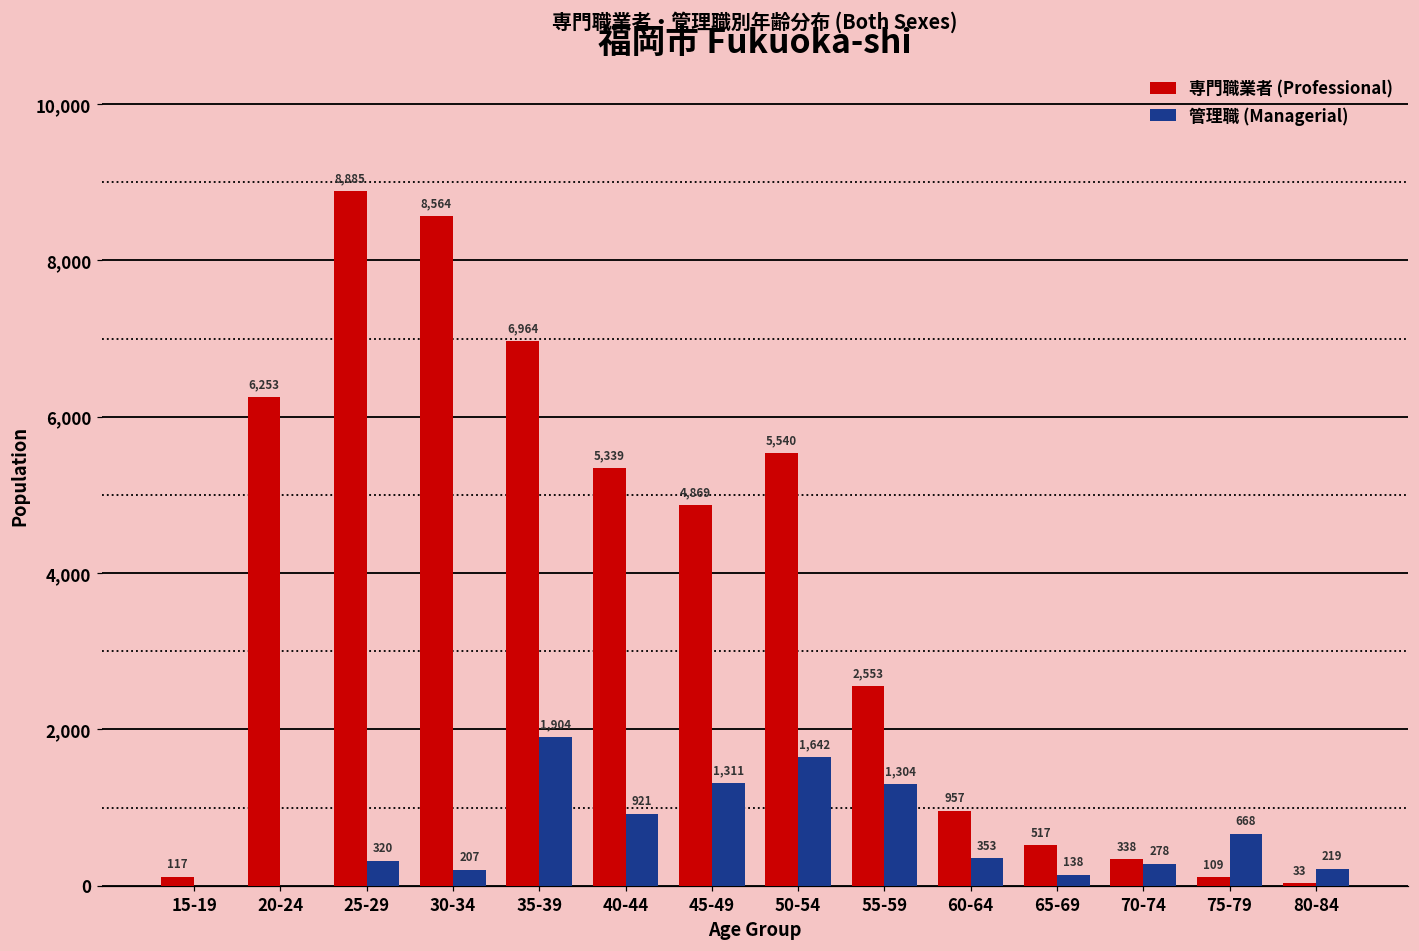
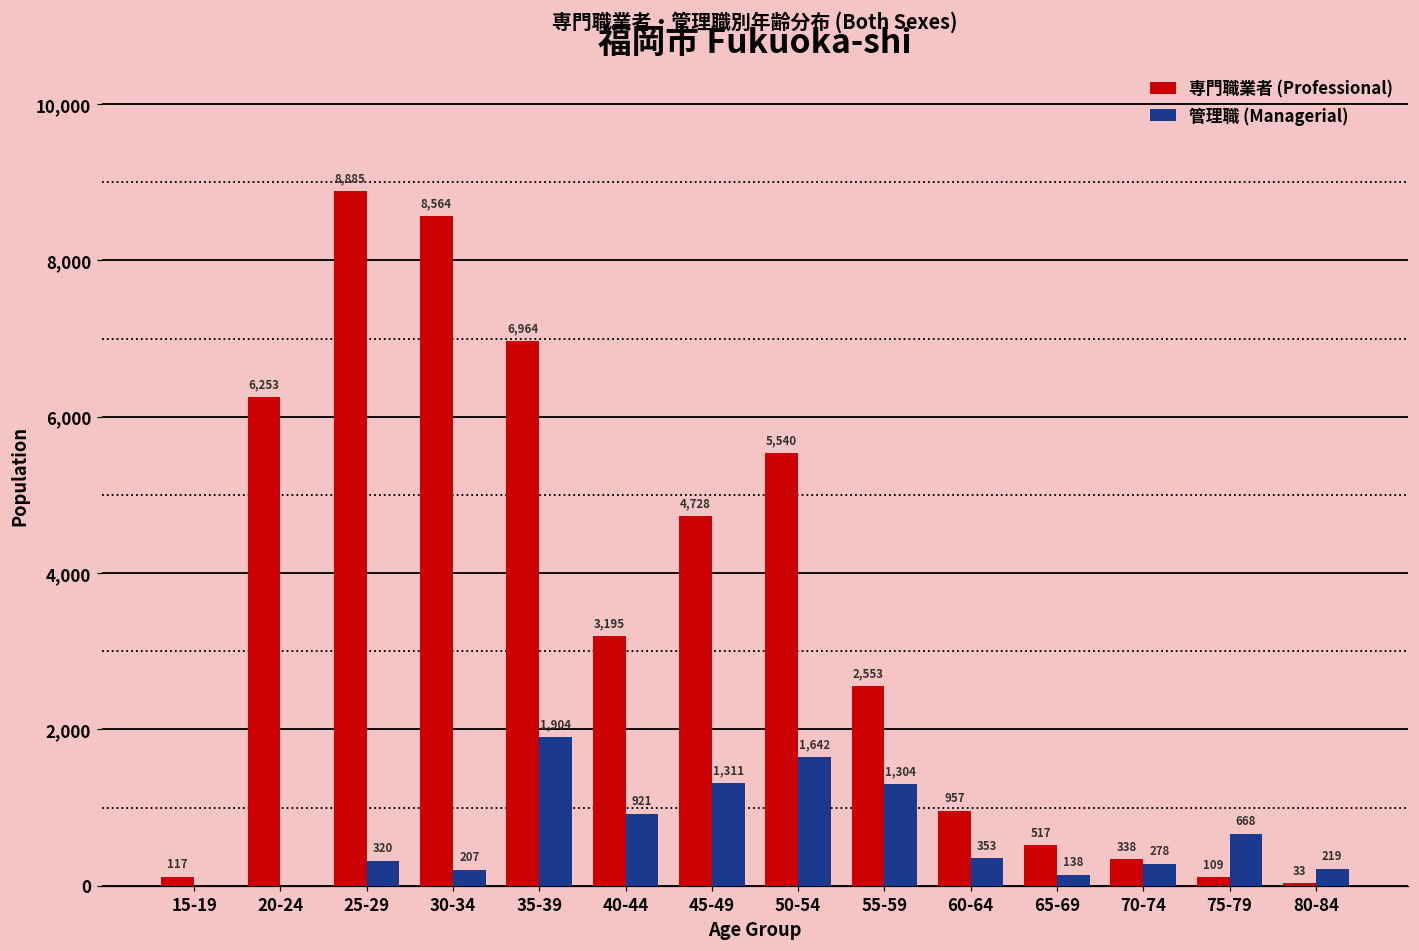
専門職業者 (Professional), 40-44: 5,339 -> 3,195
専門職業者 (Professional), 45-49: 4,869 -> 4,728
